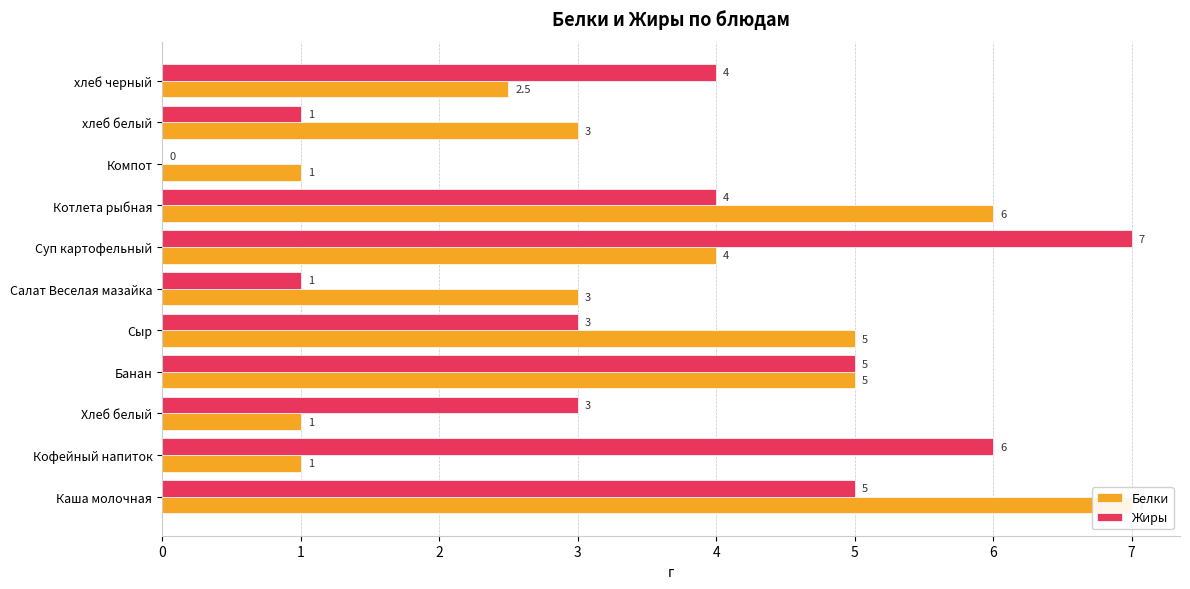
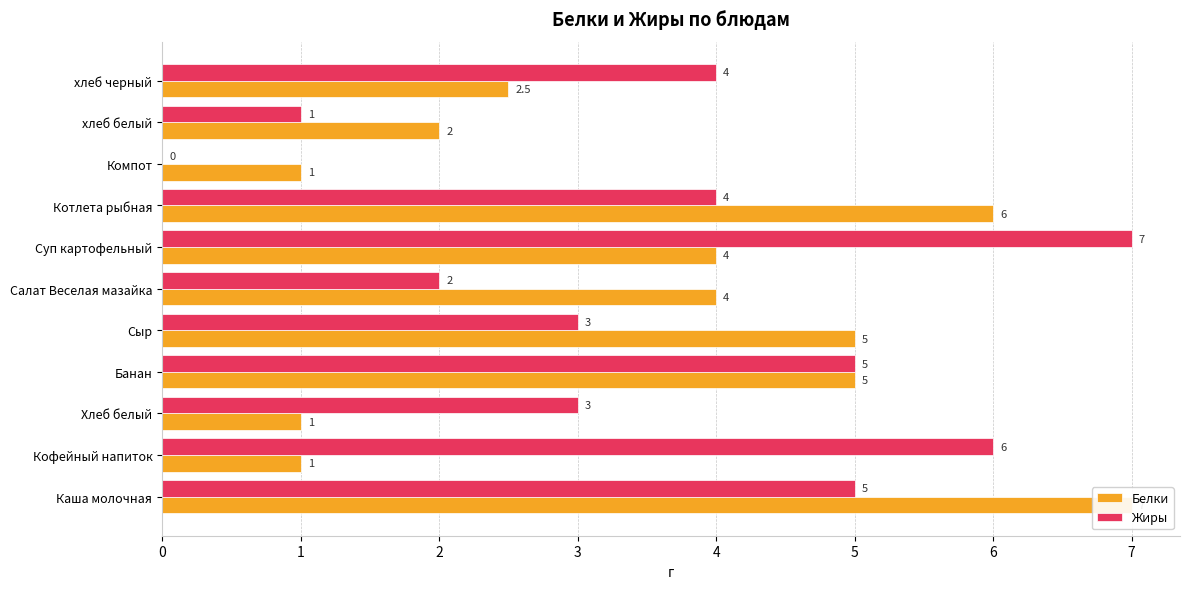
Белки, хлеб белый: 3 -> 2
Жиры, Салат Веселая мазайка: 1 -> 2
Белки, Салат Веселая мазайка: 3 -> 4
